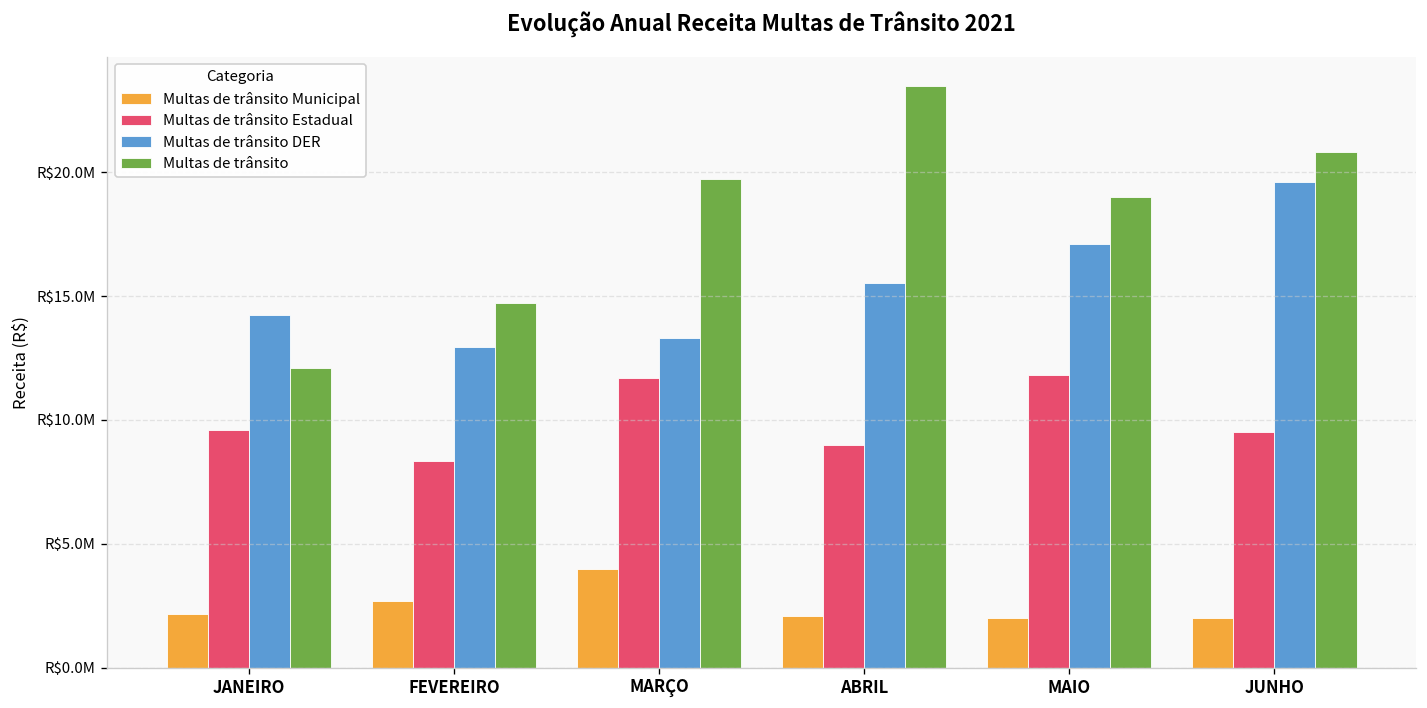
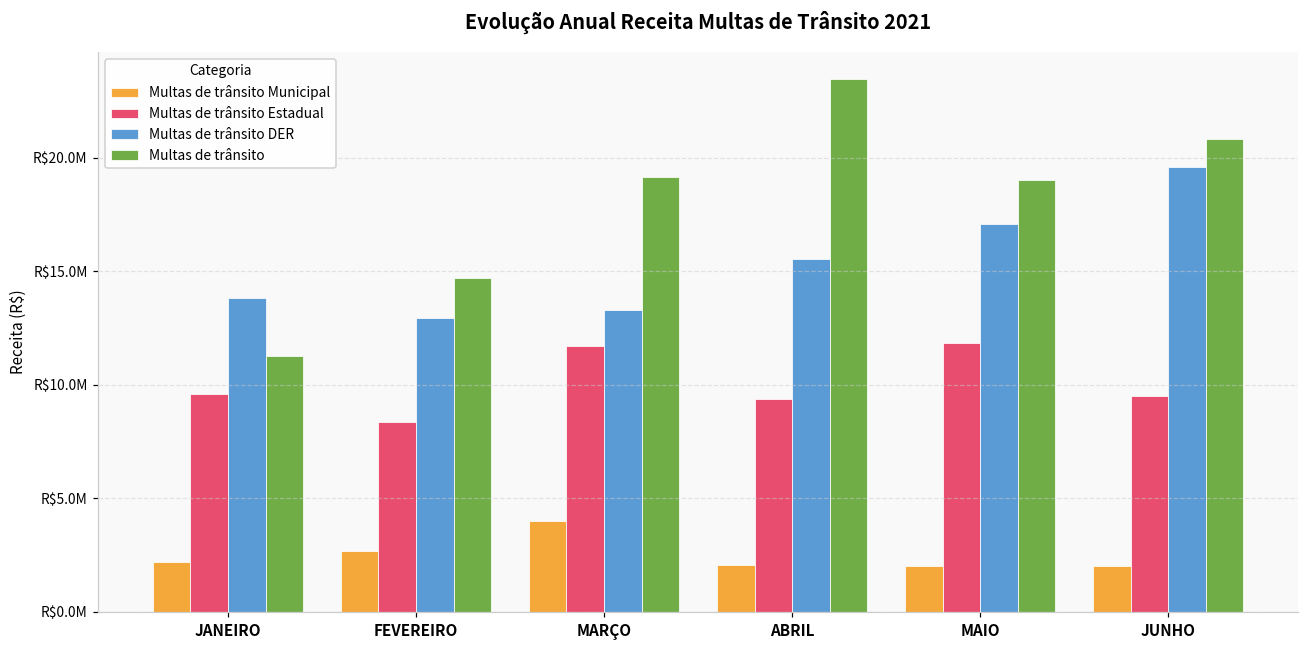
Multas de trânsito DER, JANEIRO: R$14200000 -> R$13800000
Multas de trânsito, JANEIRO: R$12100000 -> R$11300000
Multas de trânsito, MARÇO: R$19700000 -> R$19100000
Multas de trânsito Estadual, ABRIL: R$9000000 -> R$9400000
